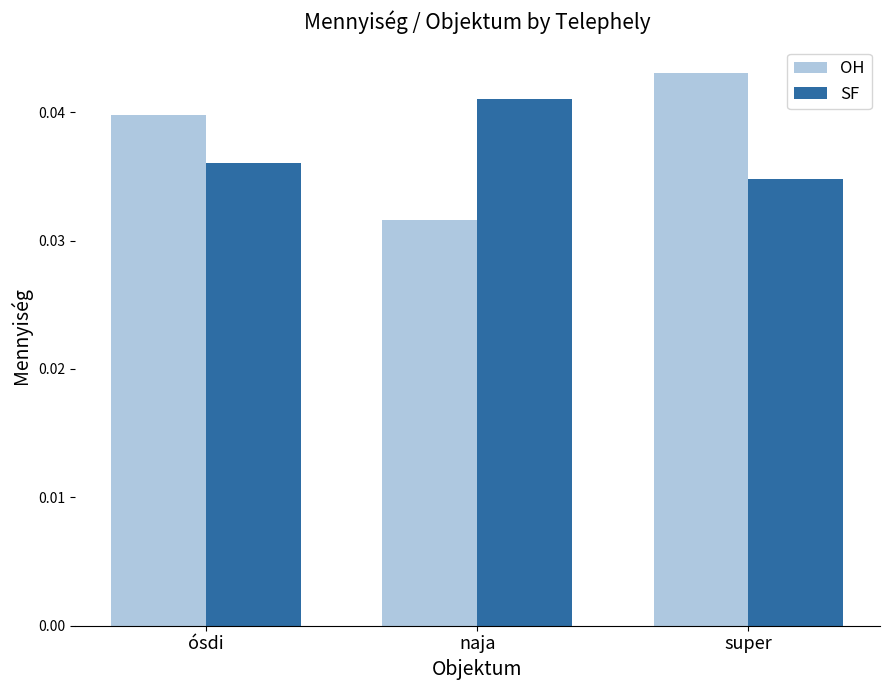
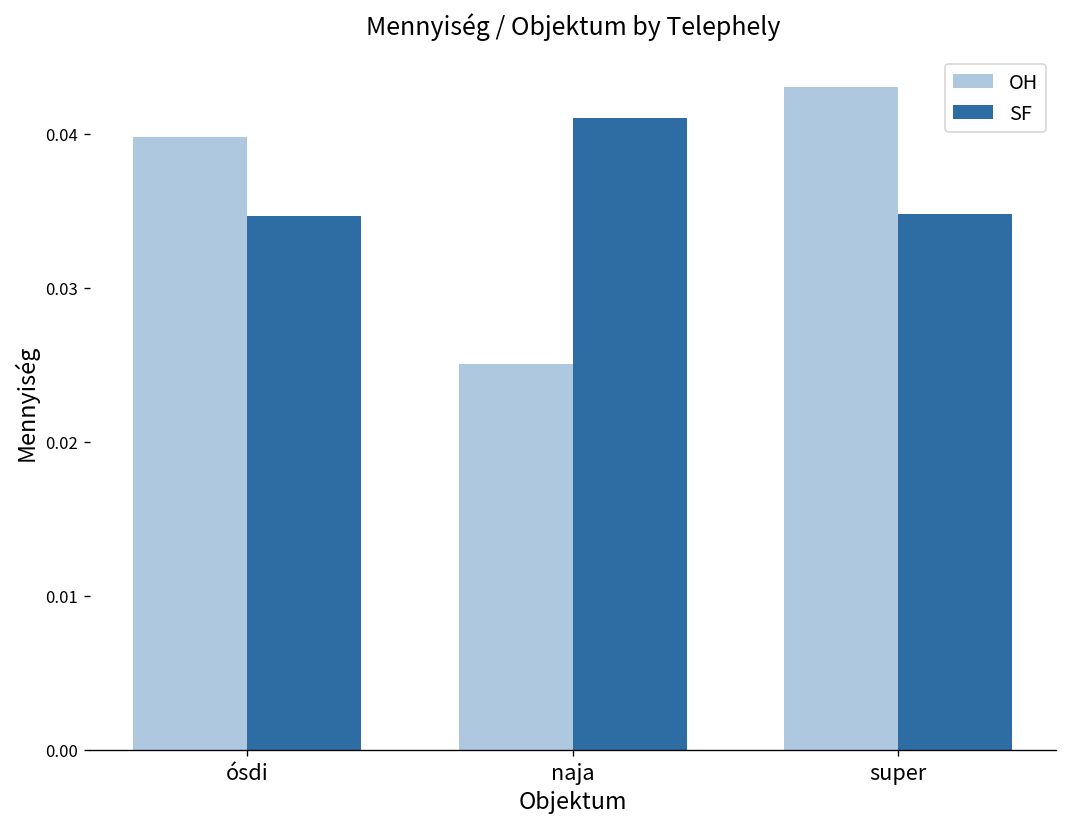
SF, ósdi: 0.0360 -> 0.0347
OH, naja: 0.0316 -> 0.0250
